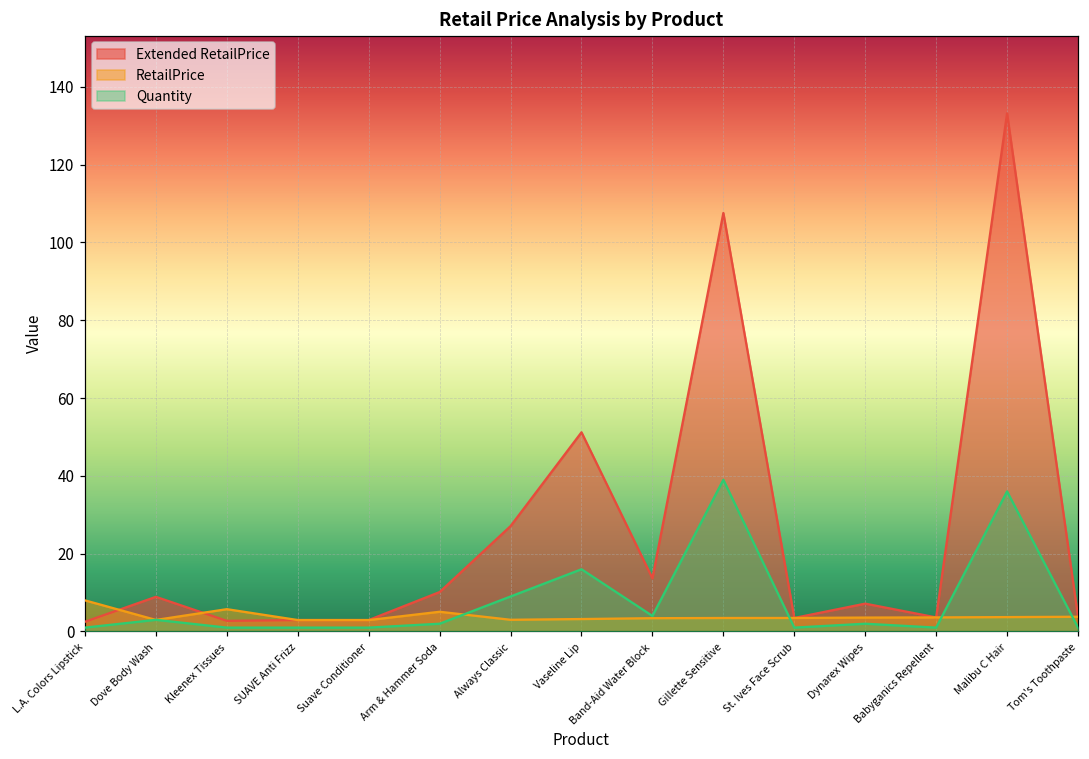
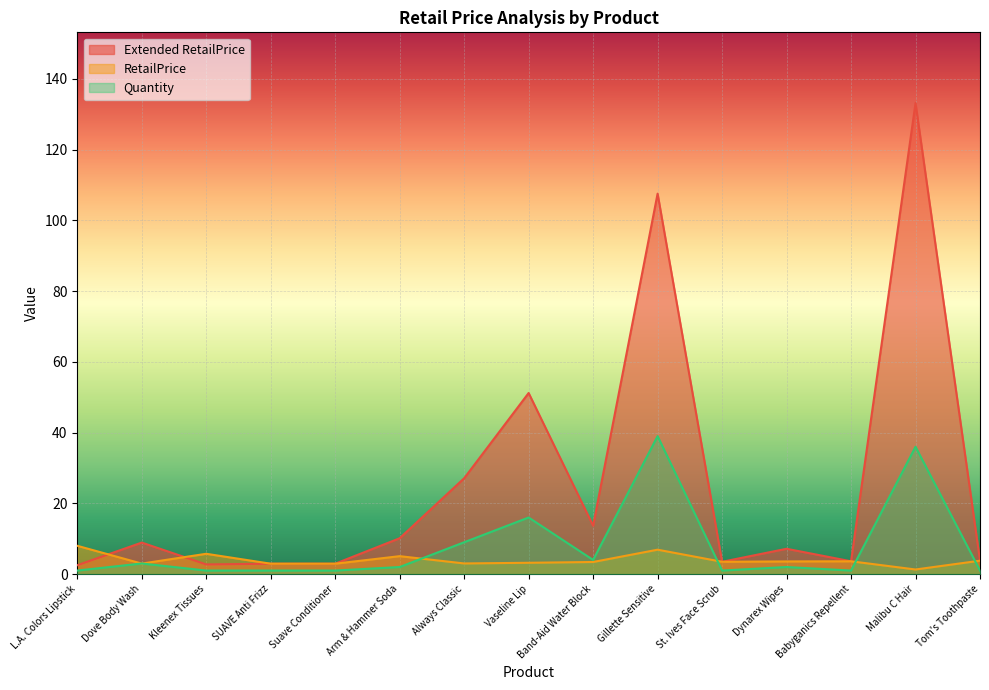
RetailPrice, Gillette Sensitive: 3 -> 7
RetailPrice, Malibu C Hair: 4 -> 1
